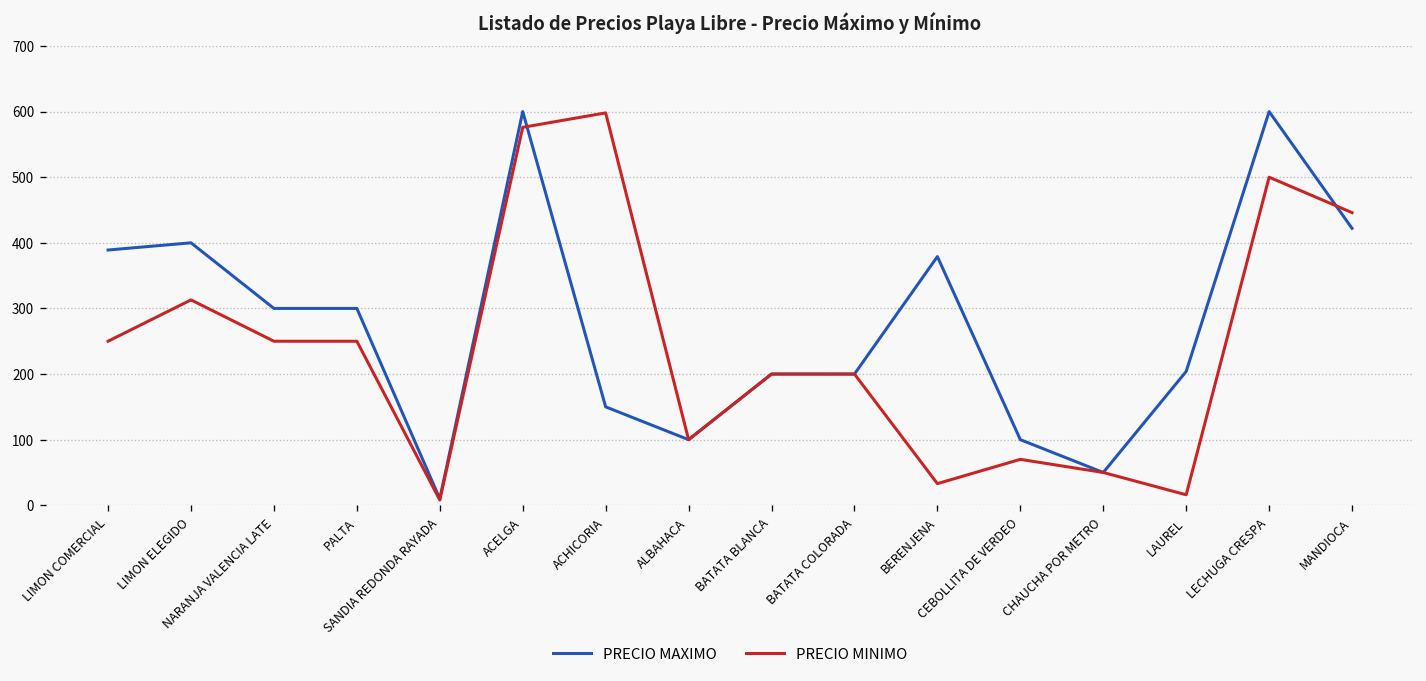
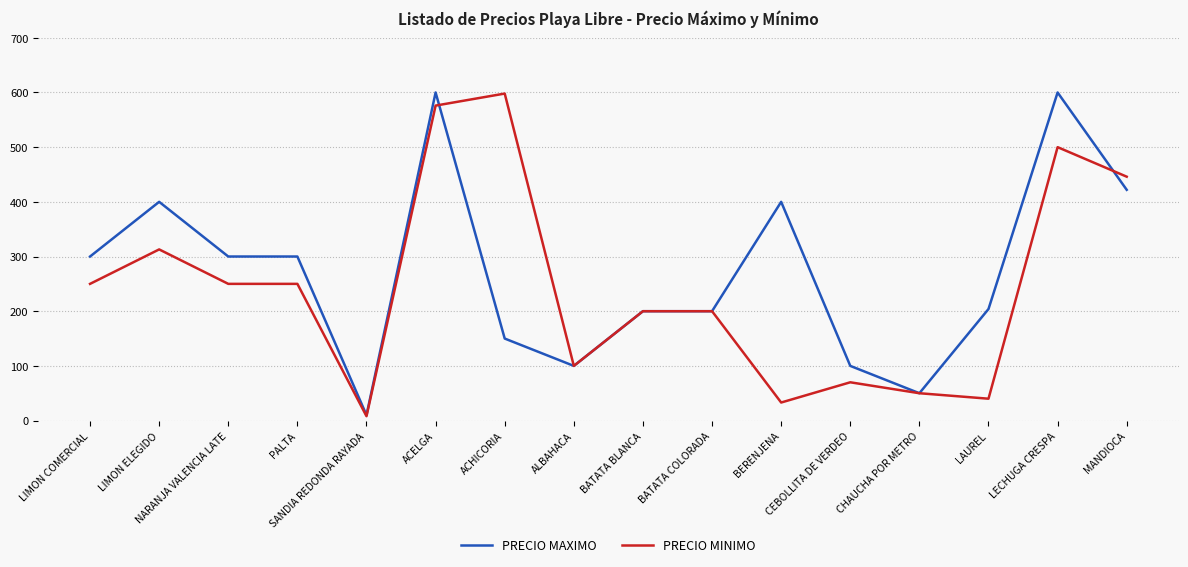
PRECIO MAXIMO, LIMON COMERCIAL: 390 -> 300
PRECIO MAXIMO, BERENJENA: 380 -> 400
PRECIO MINIMO, LAUREL: 20 -> 40
